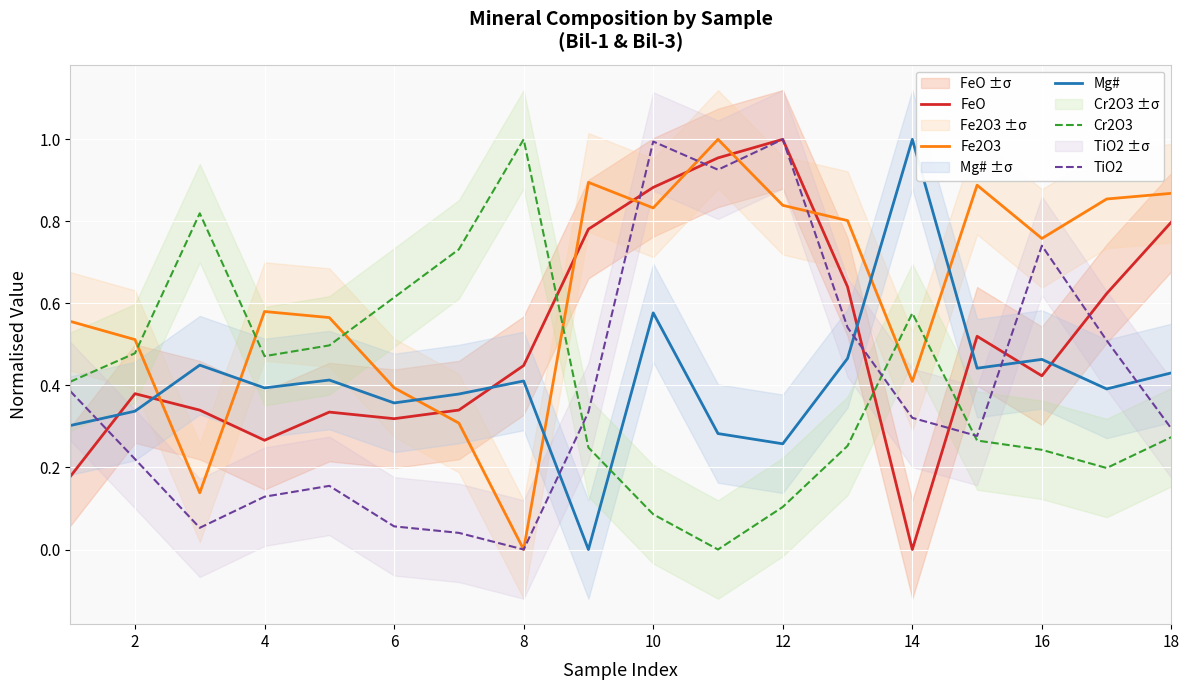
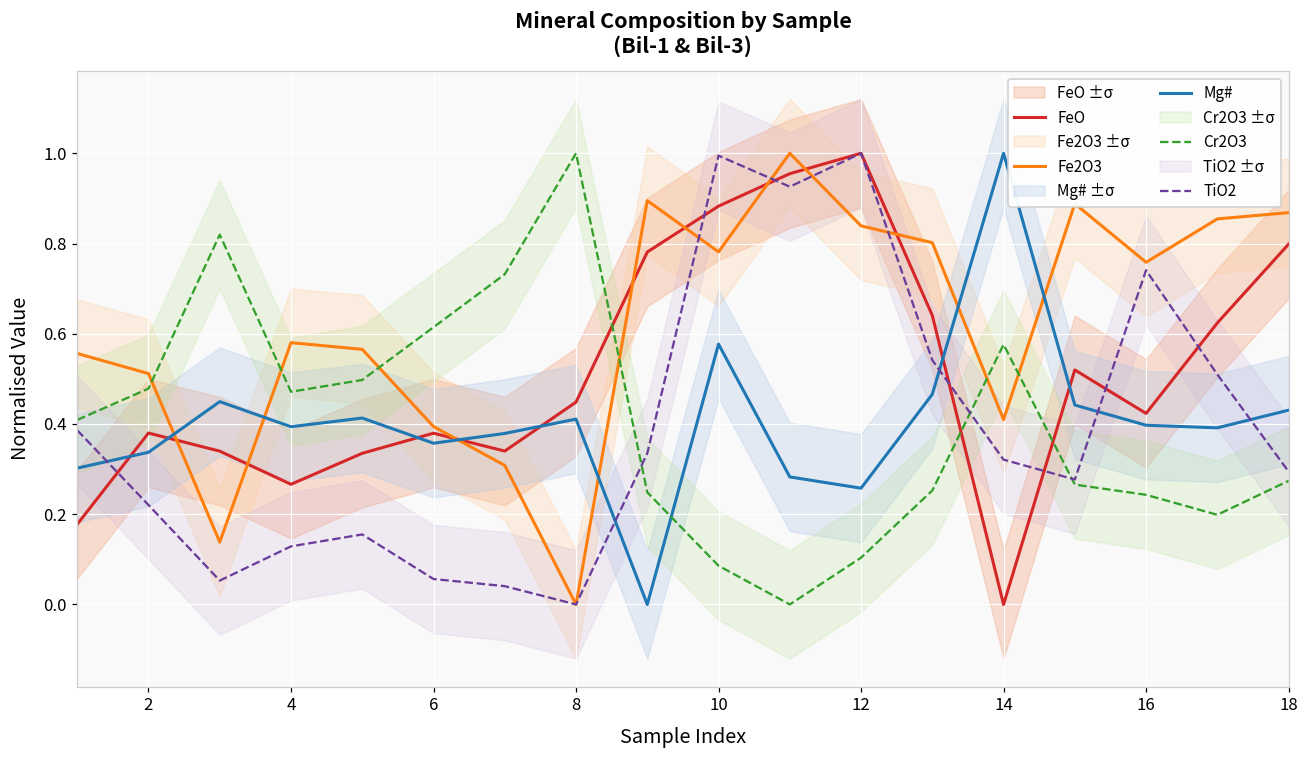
FeO, 6: 0.32 -> 0.38
Fe2O3, 10: 0.83 -> 0.78
Mg#, 16: 0.46 -> 0.40
